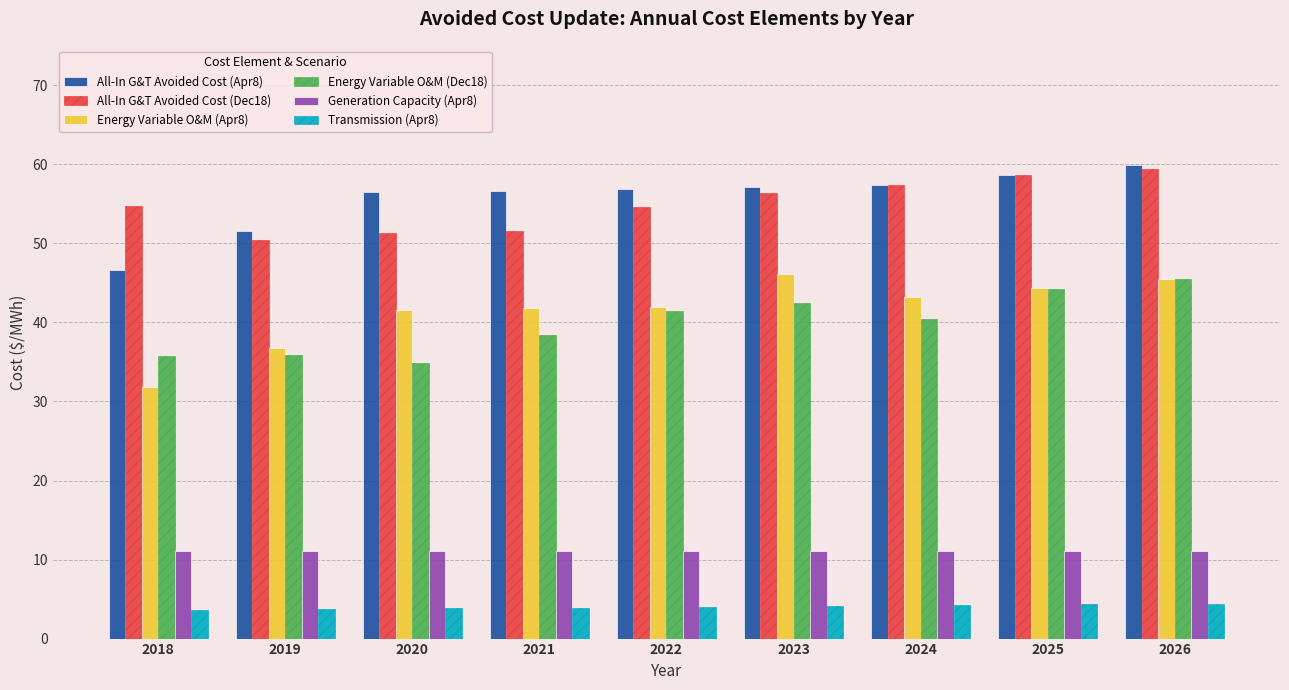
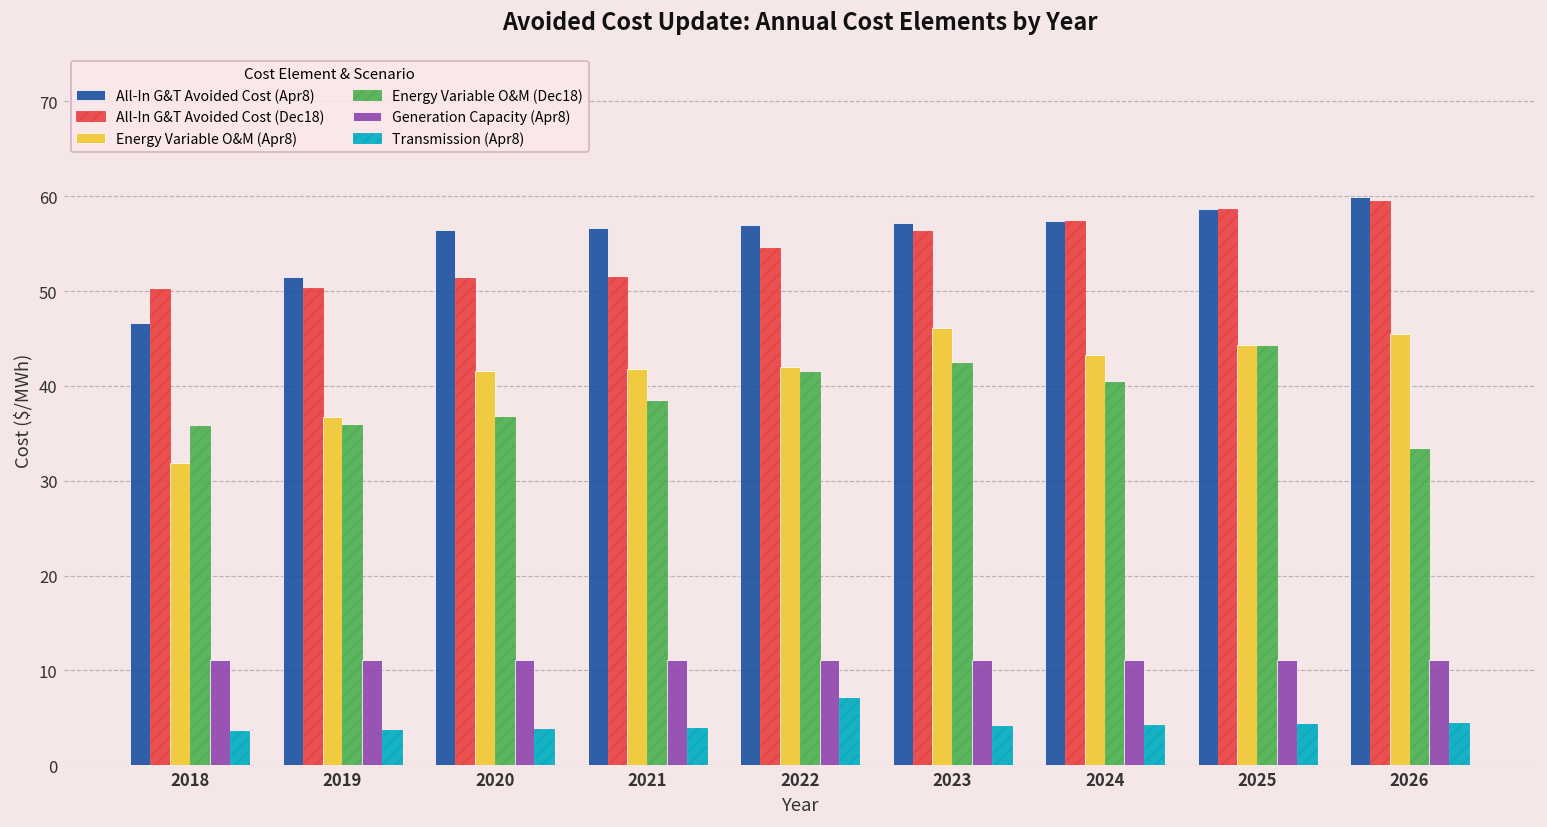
All-In G&T Avoided Cost (Dec18), 2018: 55 -> 50
Energy Variable O&M (Dec18), 2020: 35 -> 37
Transmission (Apr8), 2022: 4 -> 7
Energy Variable O&M (Dec18), 2026: 46 -> 33
